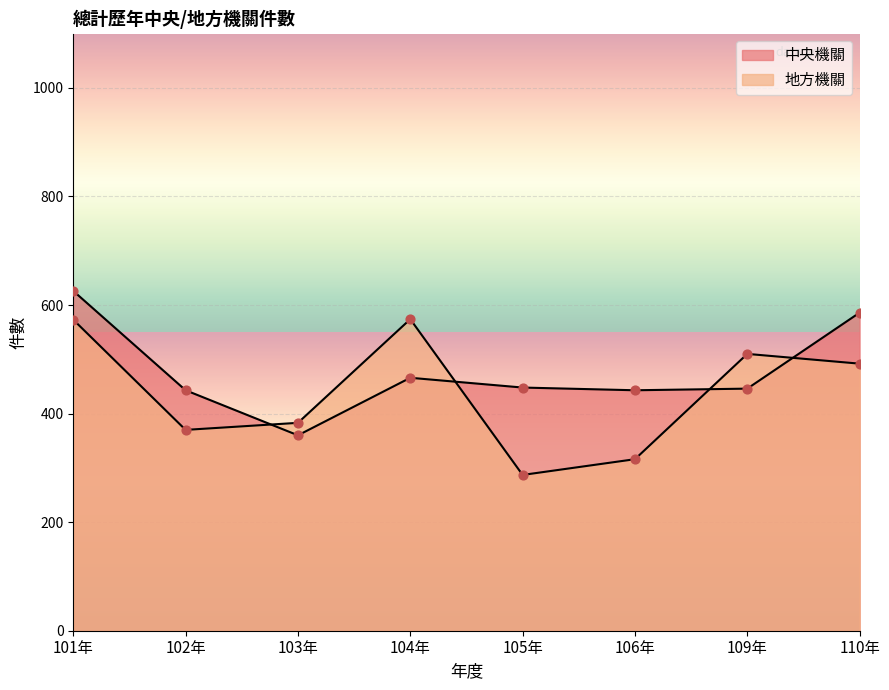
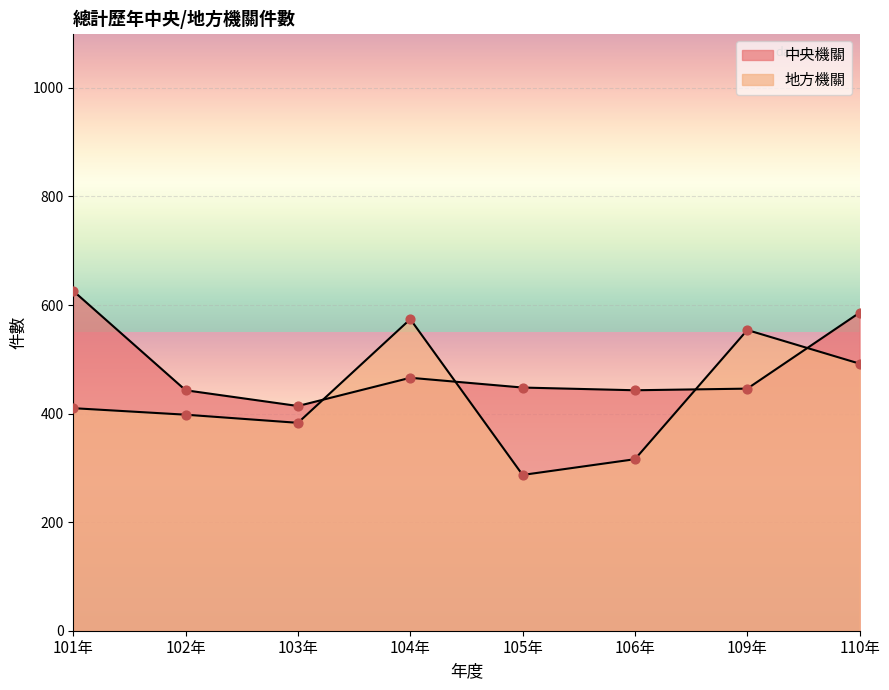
地方機關, 101年: 570 -> 410
地方機關, 102年: 370 -> 400
中央機關, 103年: 360 -> 410
地方機關, 109年: 510 -> 550
